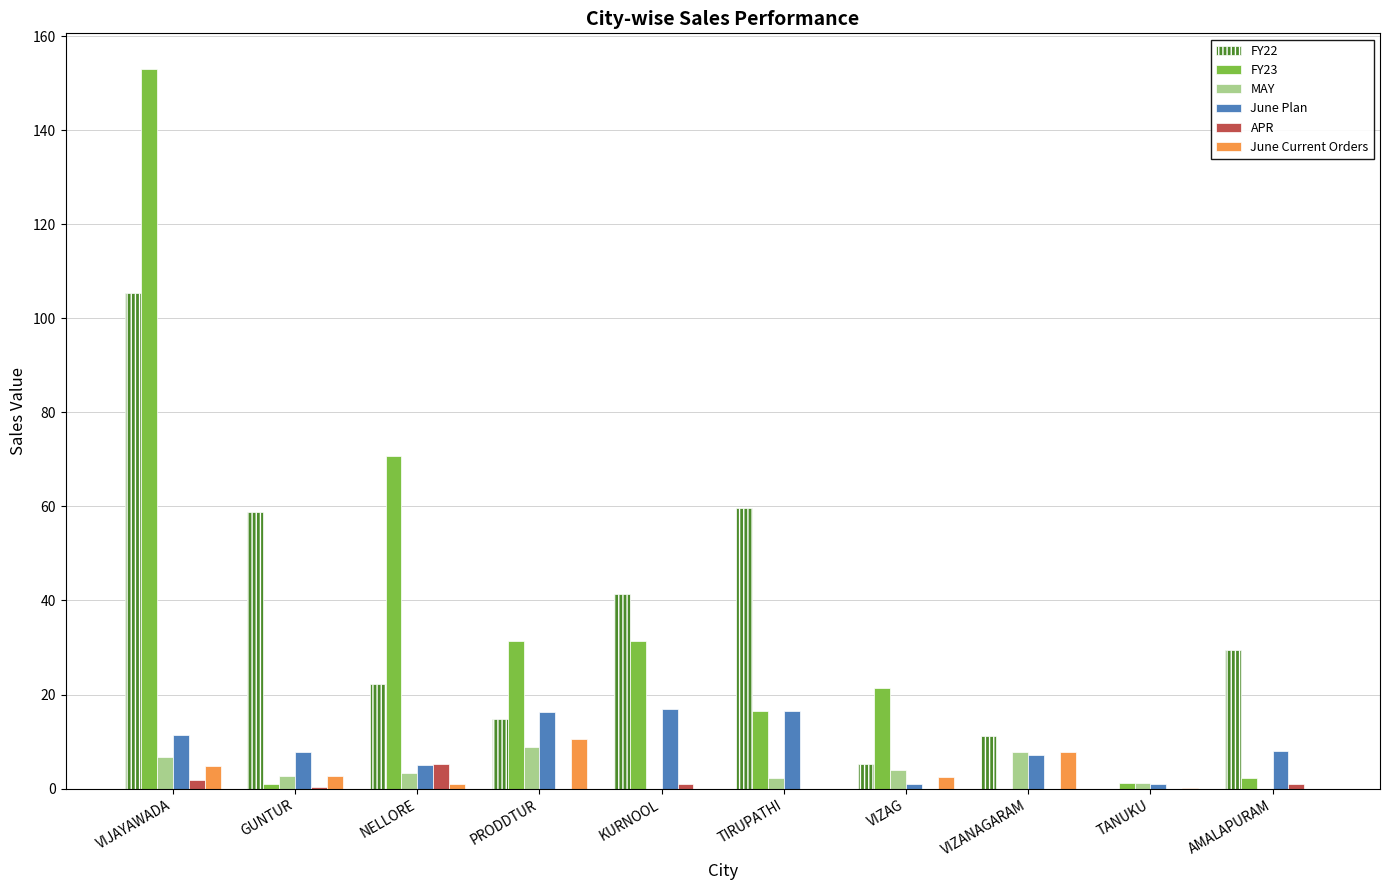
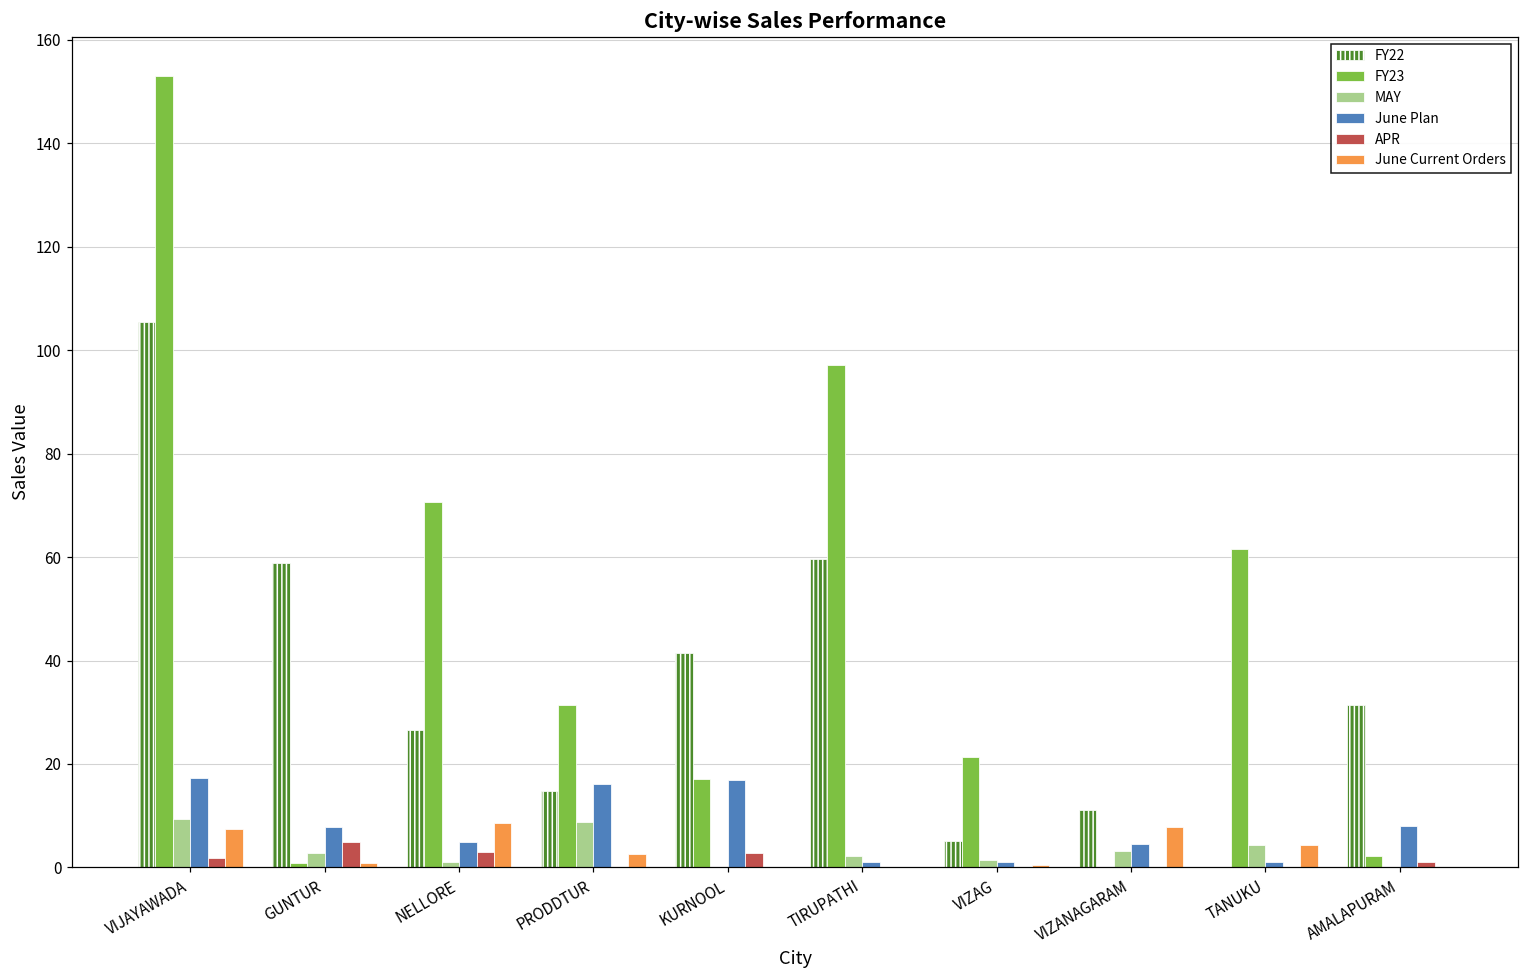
MAY, VIJAYAWADA: 7 -> 9
June Plan, VIJAYAWADA: 11 -> 17
June Current Orders, VIJAYAWADA: 5 -> 8
APR, GUNTUR: 0 -> 5
June Current Orders, GUNTUR: 3 -> 1
FY22, NELLORE: 22 -> 27
MAY, NELLORE: 3 -> 1
APR, NELLORE: 5 -> 3
June Current Orders, NELLORE: 1 -> 9
June Current Orders, PRODDTUR: 11 -> 3
FY23, KURNOOL: 31 -> 17
APR, KURNOOL: 1 -> 3
FY23, TIRUPATHI: 17 -> 97
June Plan, TIRUPATHI: 17 -> 1
MAY, VIZAG: 4 -> 1
June Current Orders, VIZAG: 2 -> 1
MAY, VIZANAGARAM: 8 -> 3
June Plan, VIZANAGARAM: 7 -> 5
FY23, TANUKU: 1 -> 61
MAY, TANUKU: 1 -> 4
June Current Orders, TANUKU: 0 -> 4
FY22, AMALAPURAM: 29 -> 31
